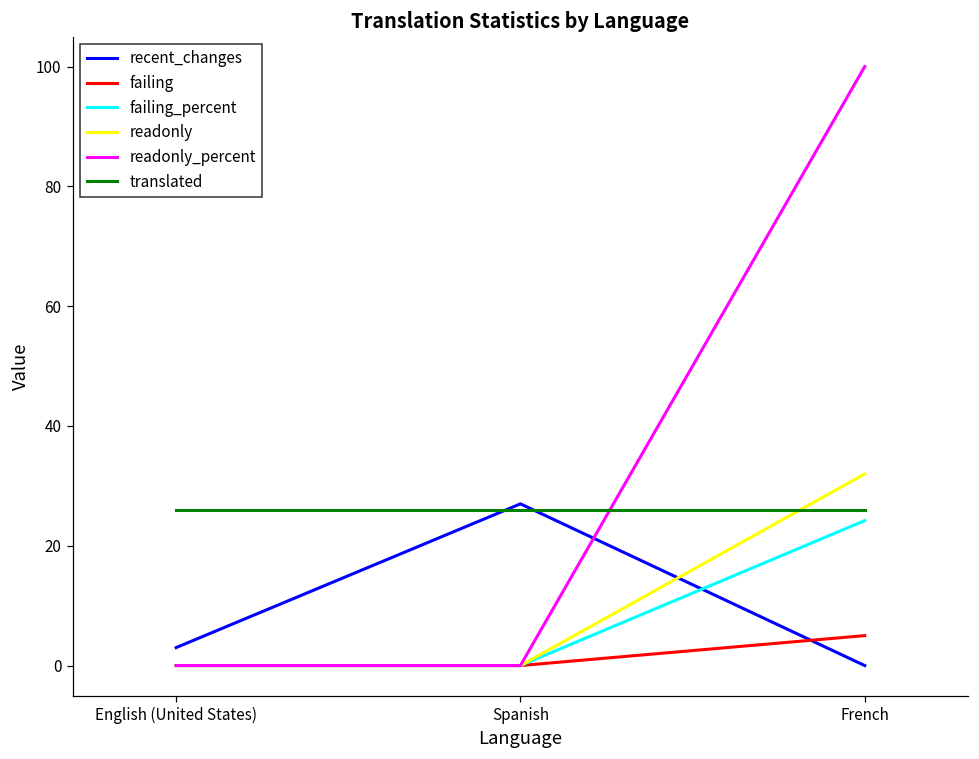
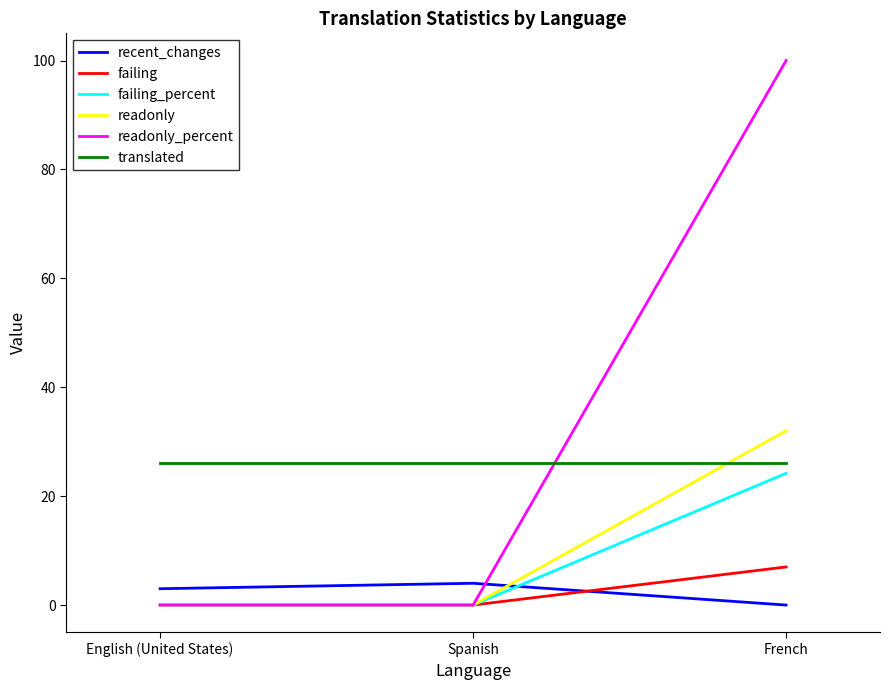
recent_changes, Spanish: 27 -> 4
failing, French: 5 -> 7
